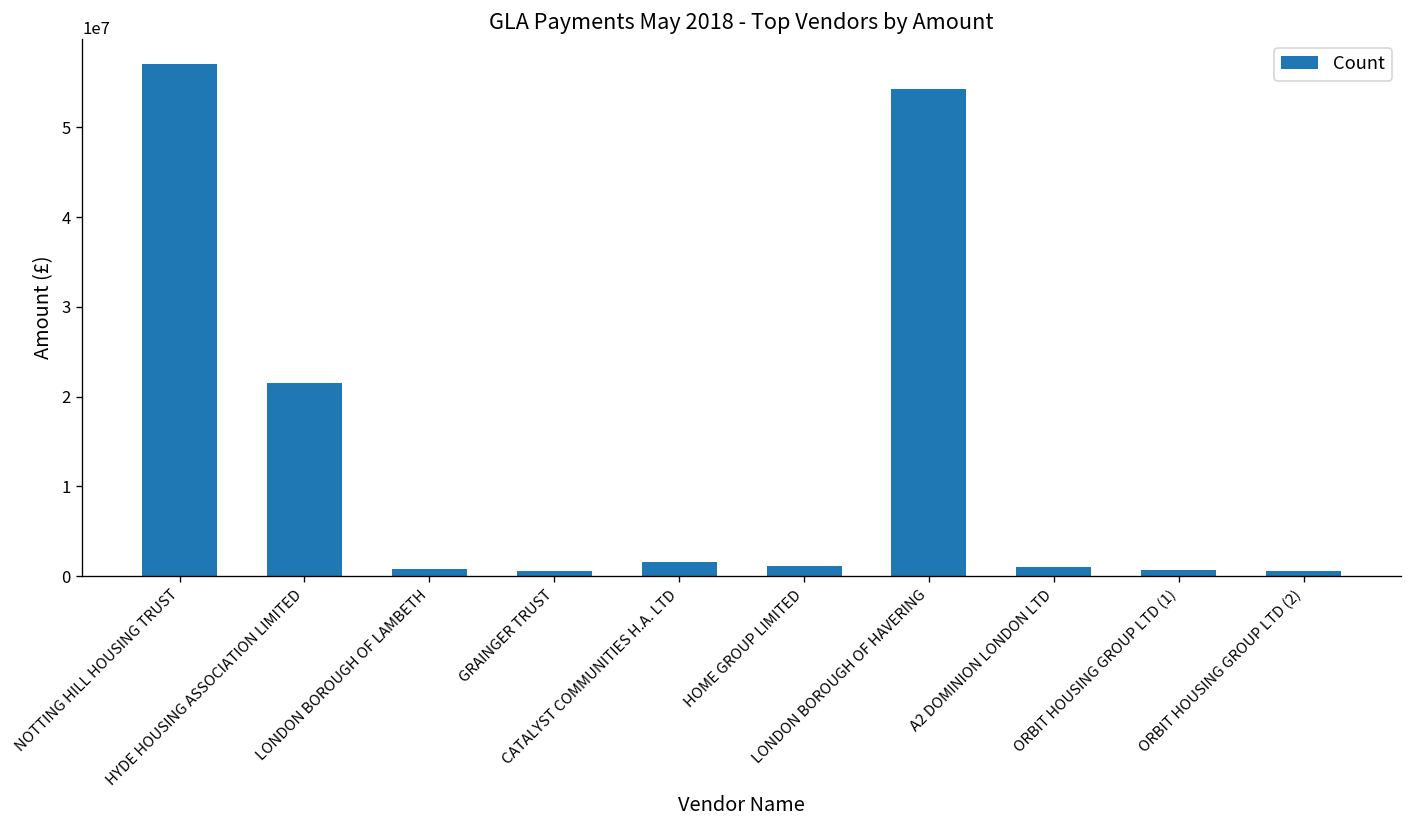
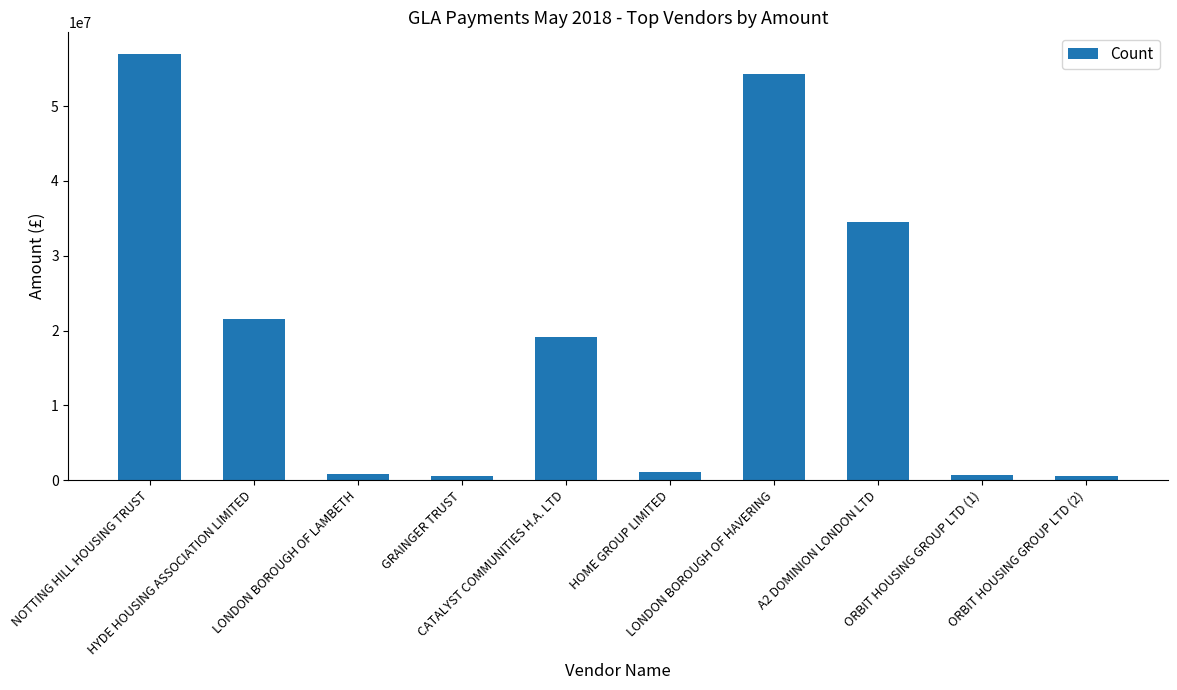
CATALYST COMMUNITIES H.A. LTD: 2000000 -> 19000000
A2 DOMINION LONDON LTD: 1000000 -> 34000000
